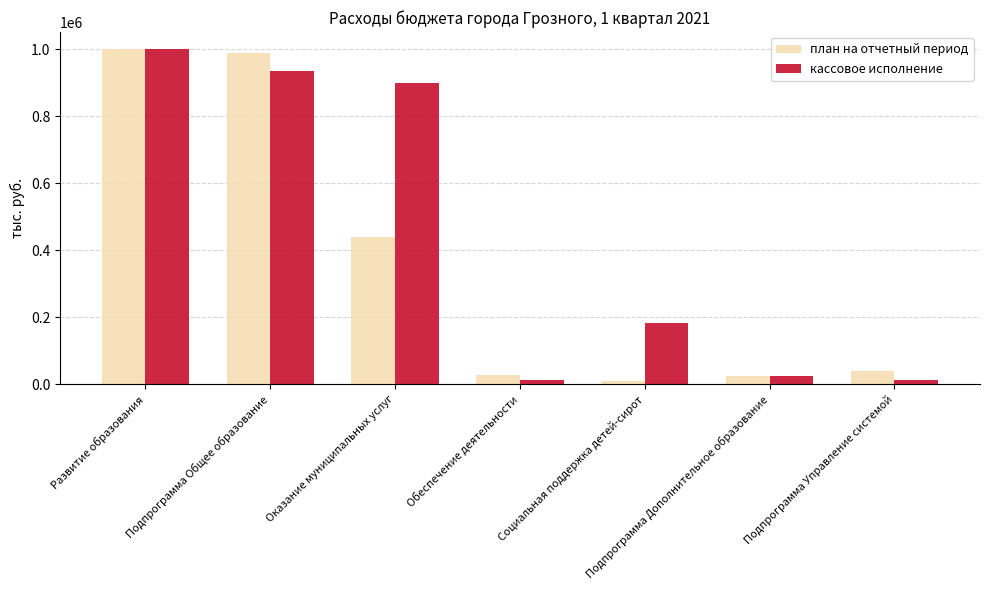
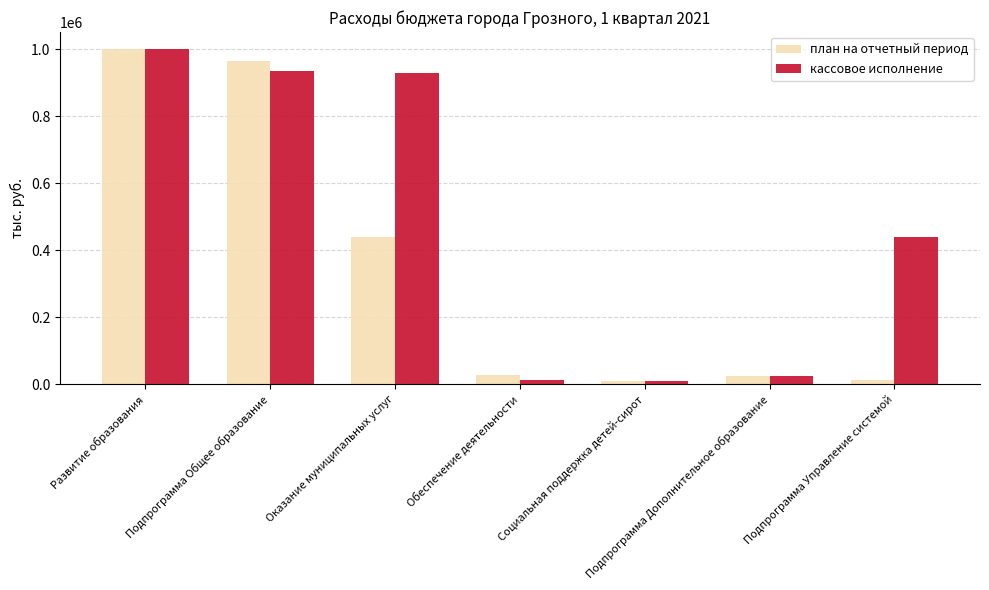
план на отчетный период, Подпрограмма Общее образование: 990000 -> 970000
кассовое исполнение, Оказание муниципальных услуг: 900000 -> 930000
кассовое исполнение, Социальная поддержка детей-сирот: 180000 -> 10000
план на отчетный период, Подпрограмма Управление системой: 40000 -> 10000
кассовое исполнение, Подпрограмма Управление системой: 10000 -> 440000
